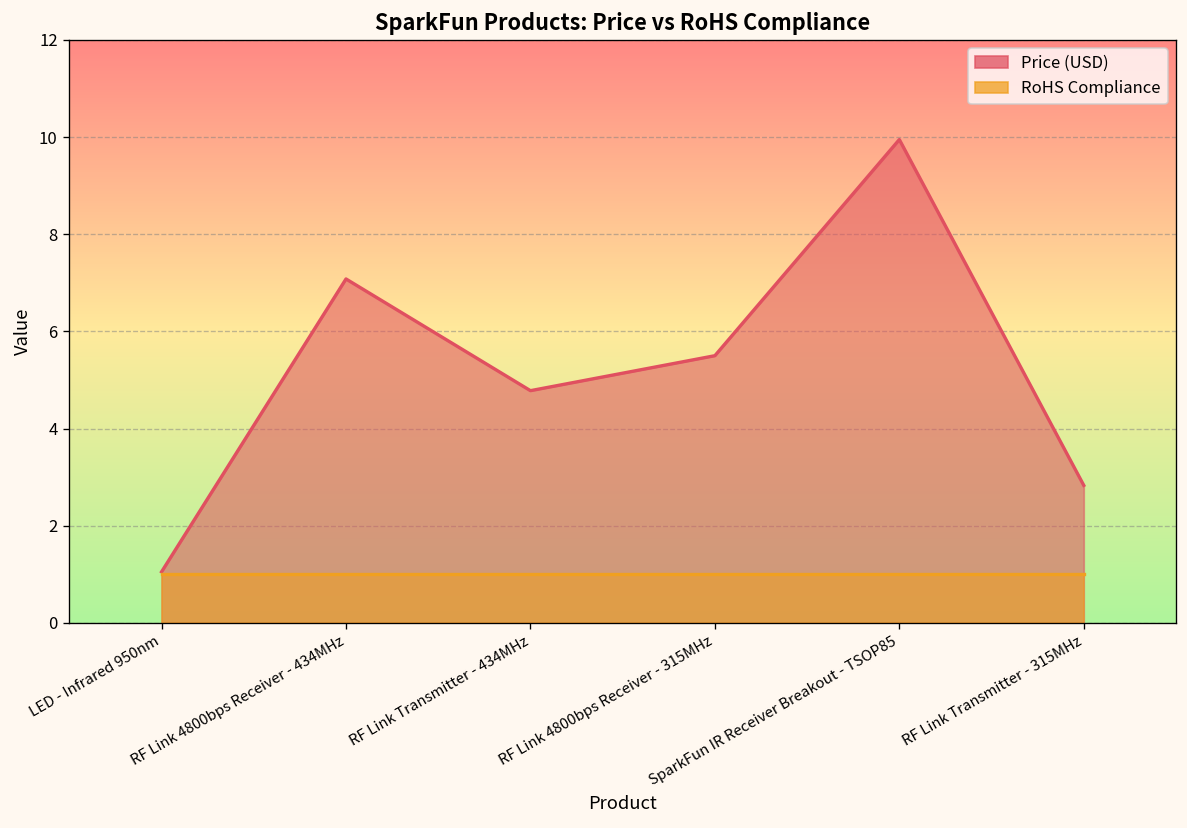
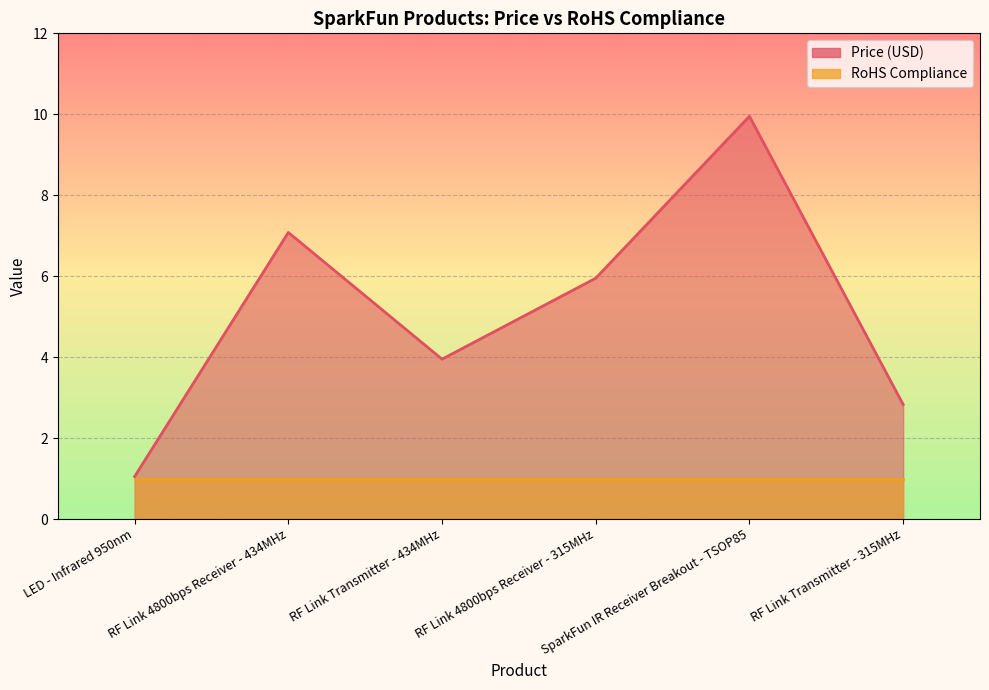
Price (USD), RF Link Transmitter - 434MHz: 4.8 -> 4.0
Price (USD), RF Link 4800bps Receiver - 315MHz: 5.5 -> 6.0
